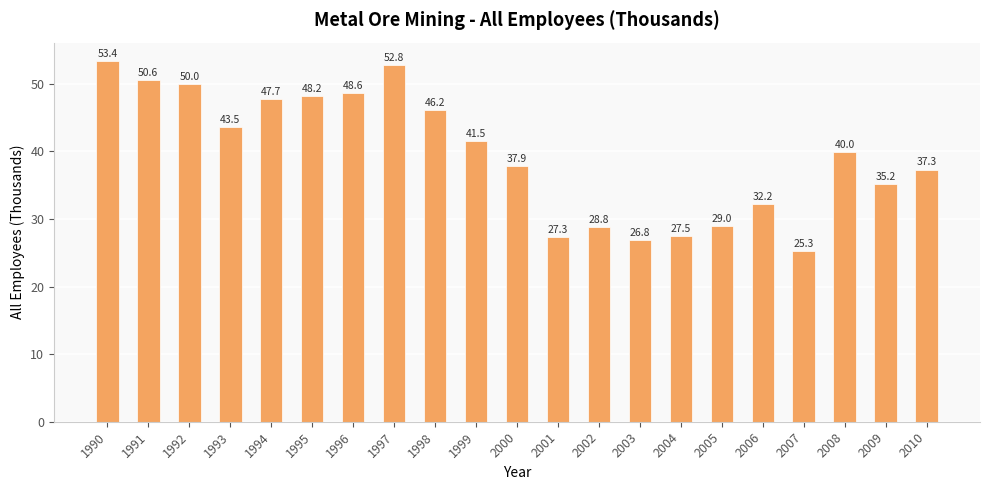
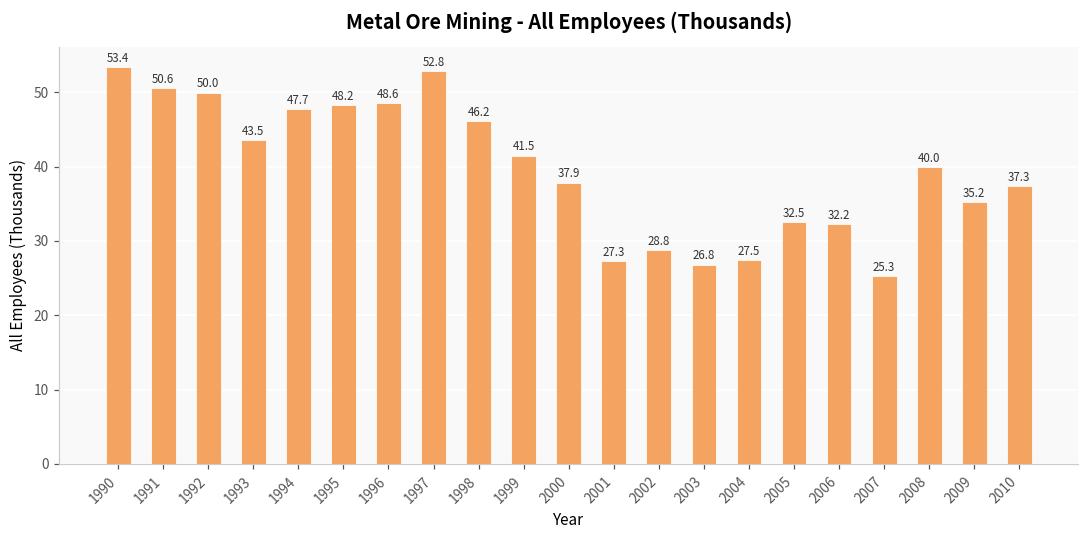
2005: 29.0 -> 32.5
